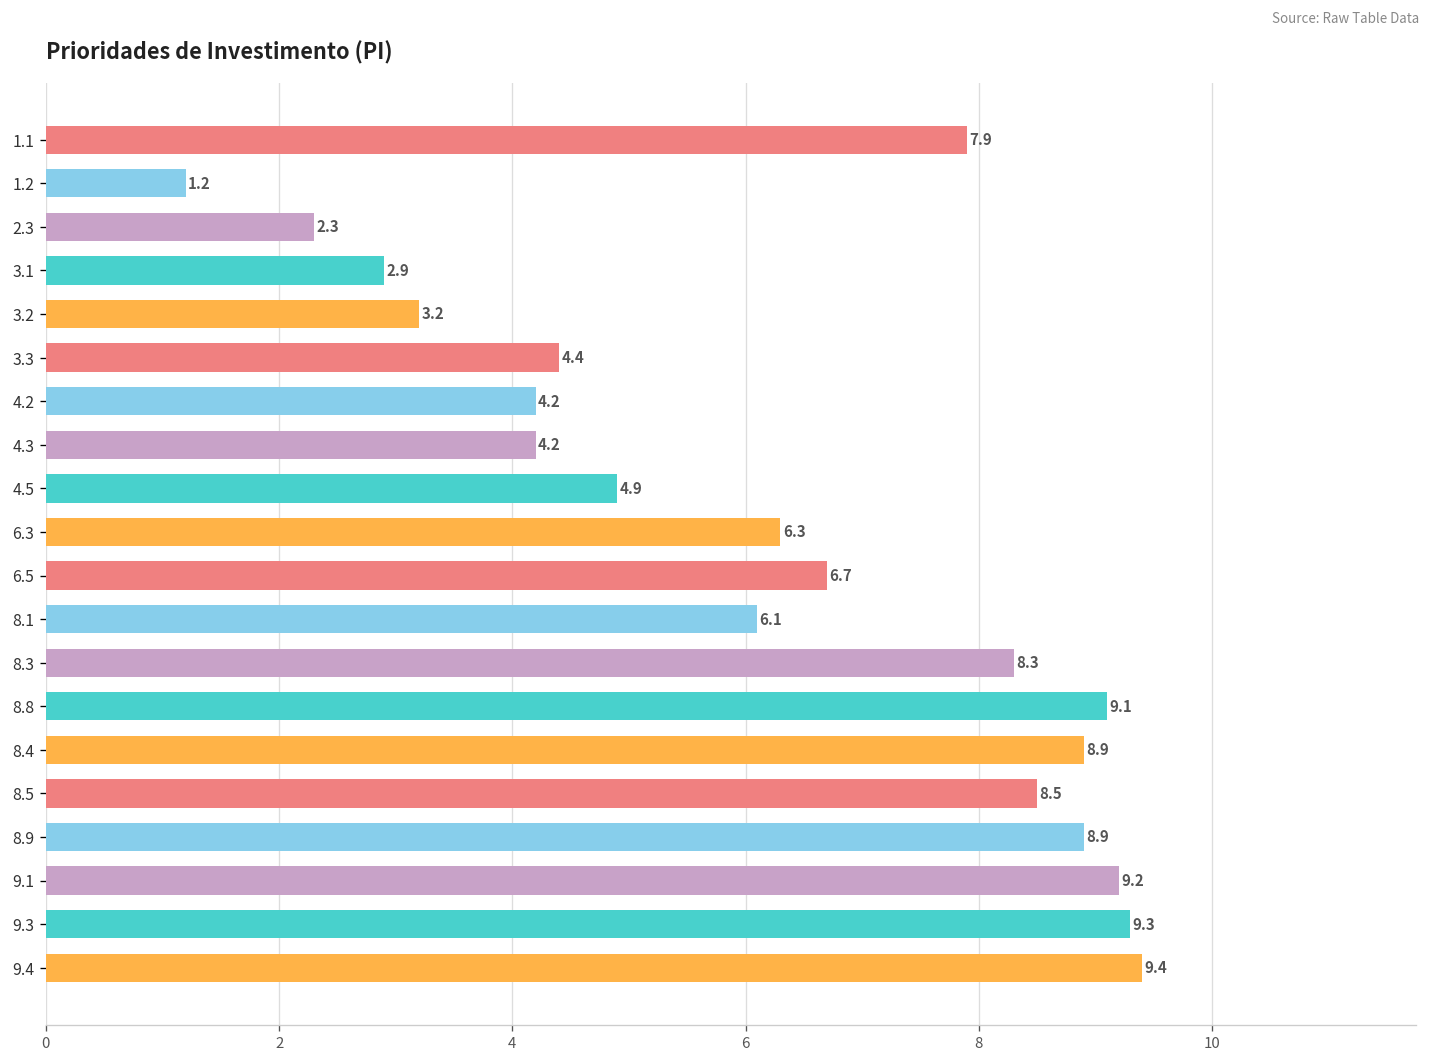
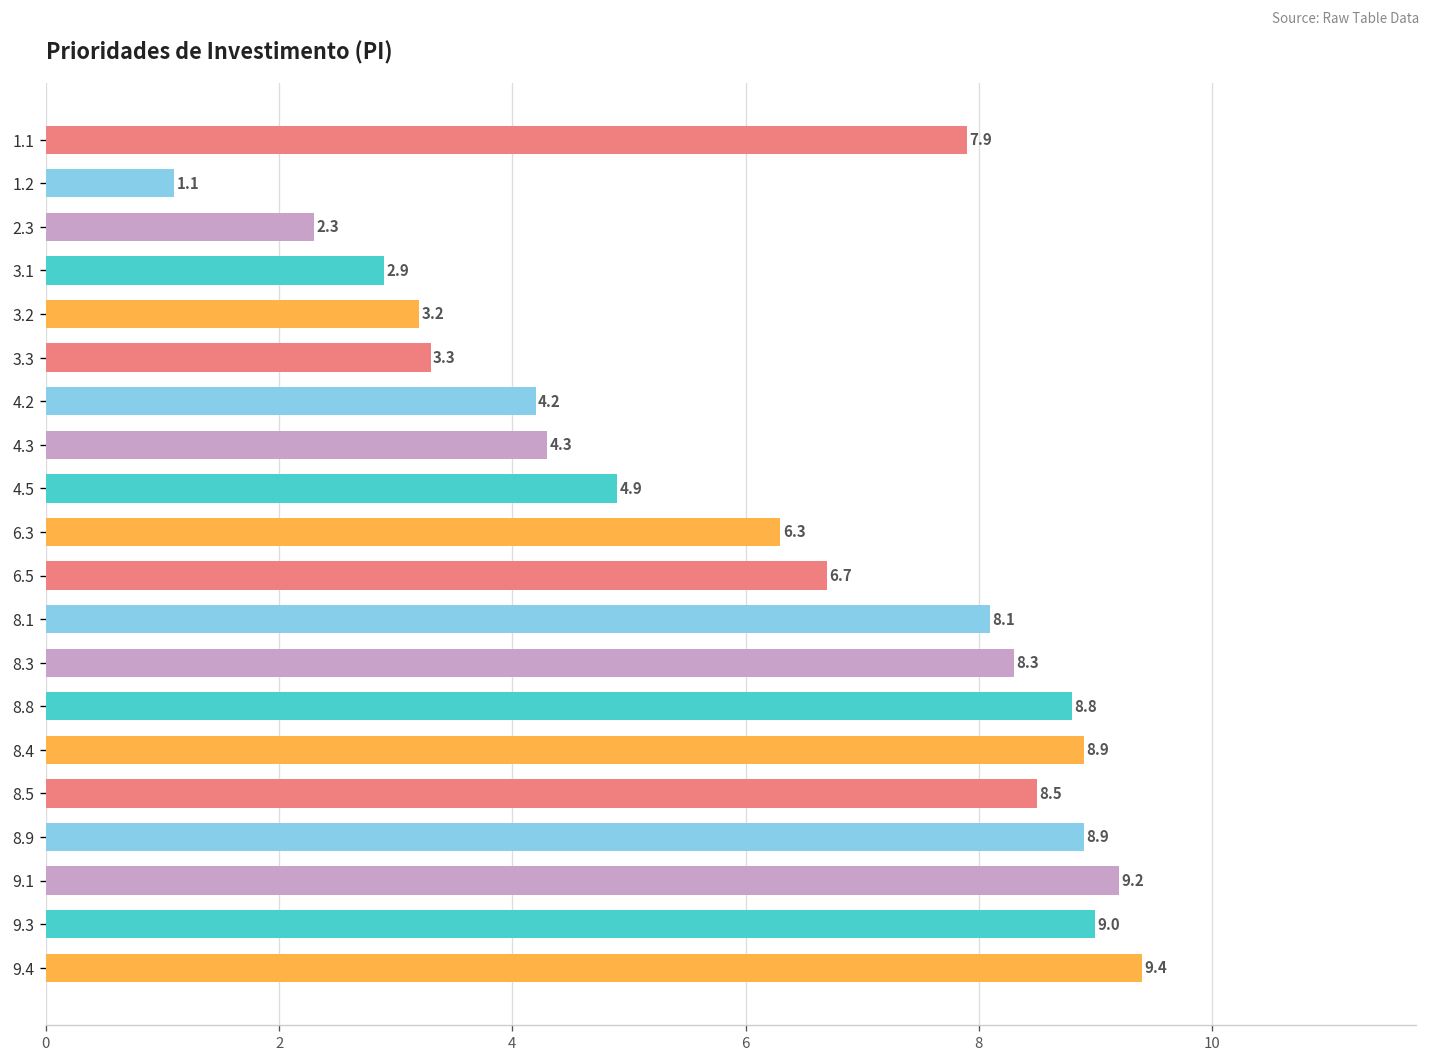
1.2: 1.2 -> 1.1
3.3: 4.4 -> 3.3
4.3: 4.2 -> 4.3
8.1: 6.1 -> 8.1
8.8: 9.1 -> 8.8
9.3: 9.3 -> 9.0
